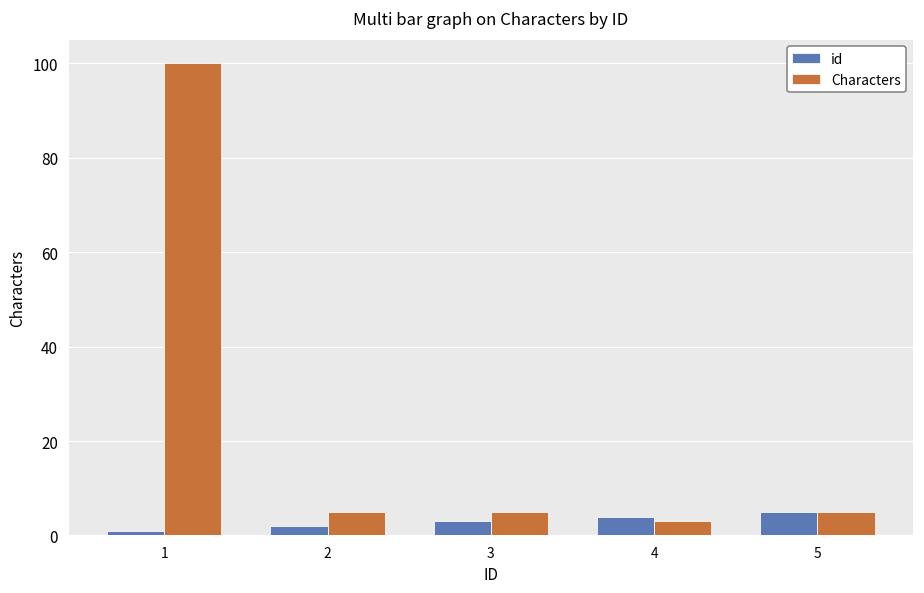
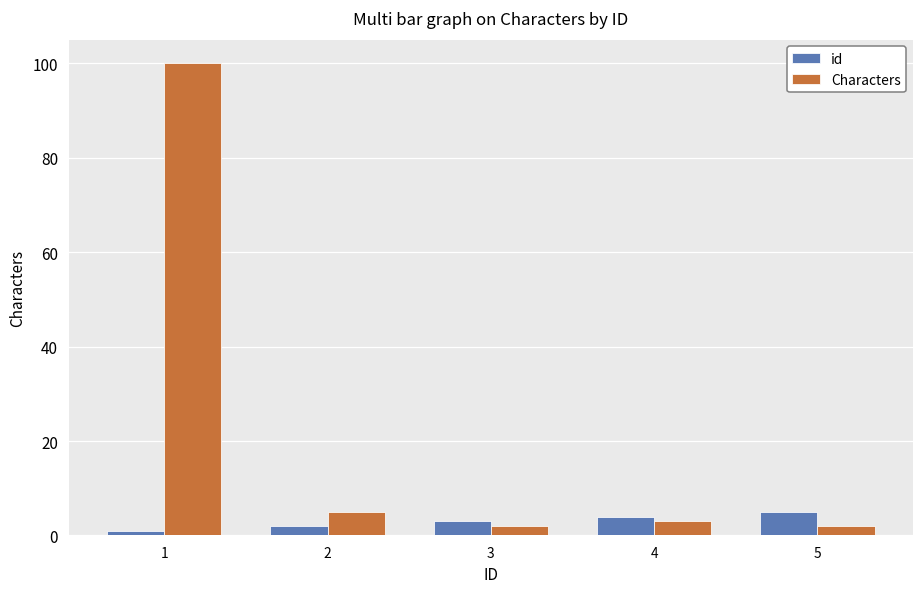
Characters, 3: 5 -> 2
Characters, 5: 5 -> 2
